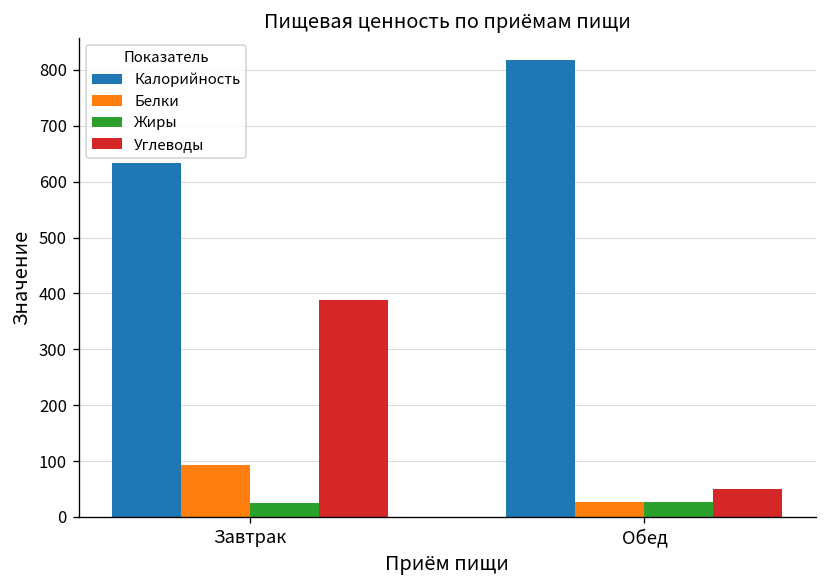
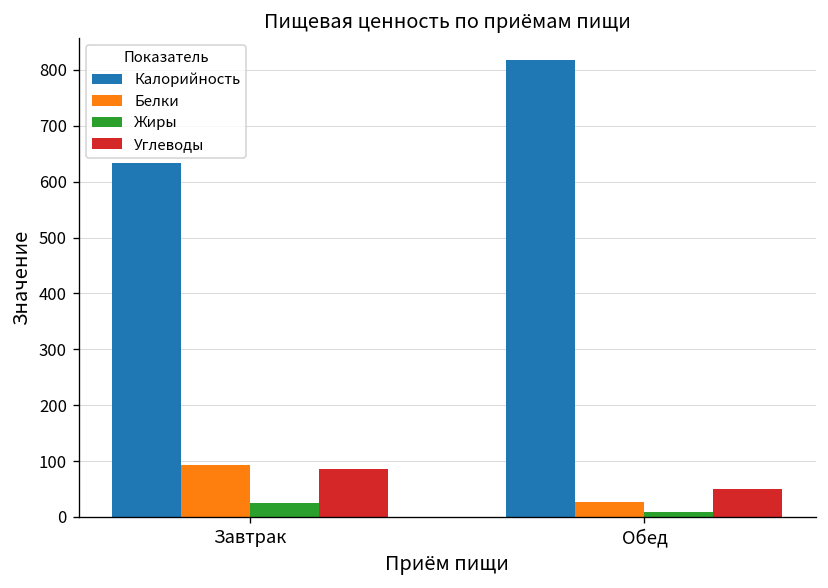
Углеводы, Завтрак: 390 -> 90
Жиры, Обед: 30 -> 10
